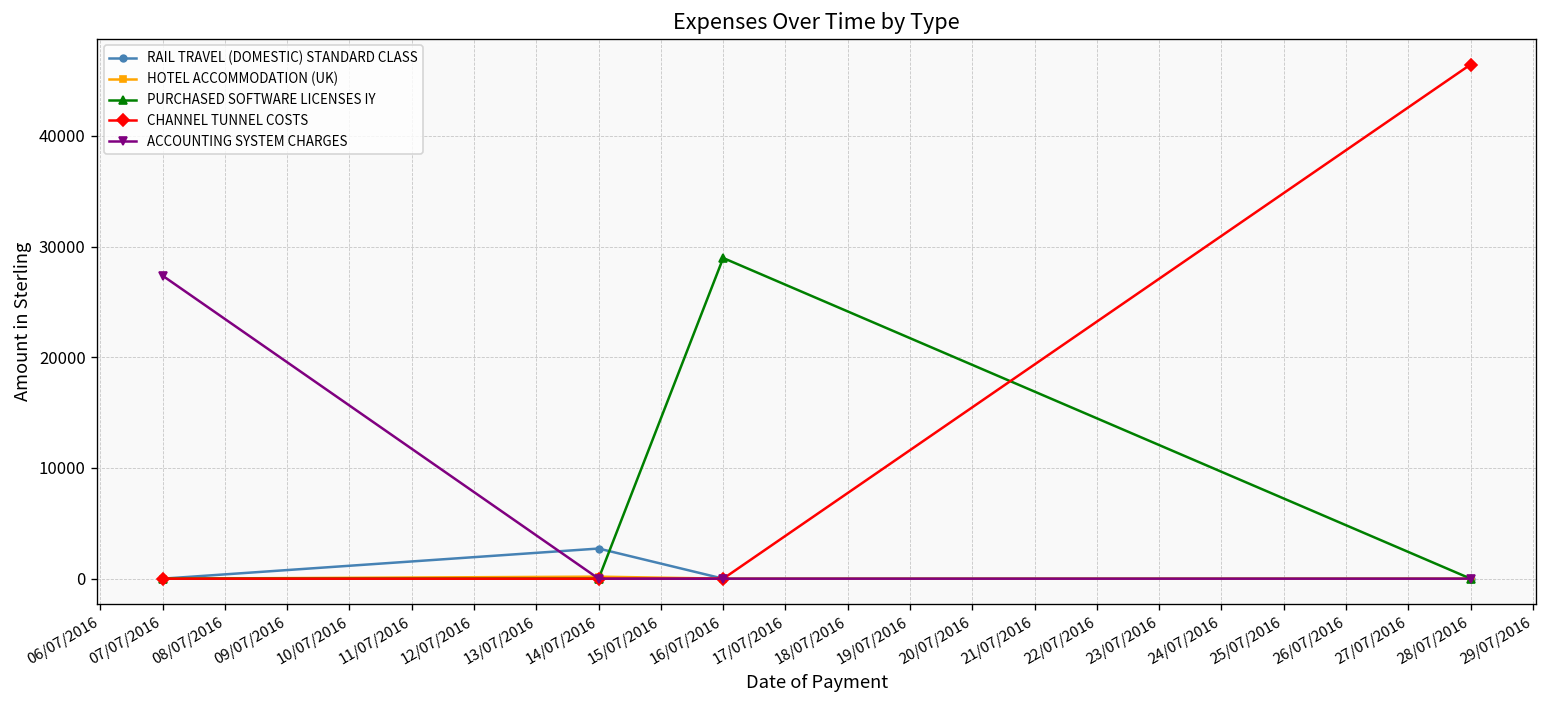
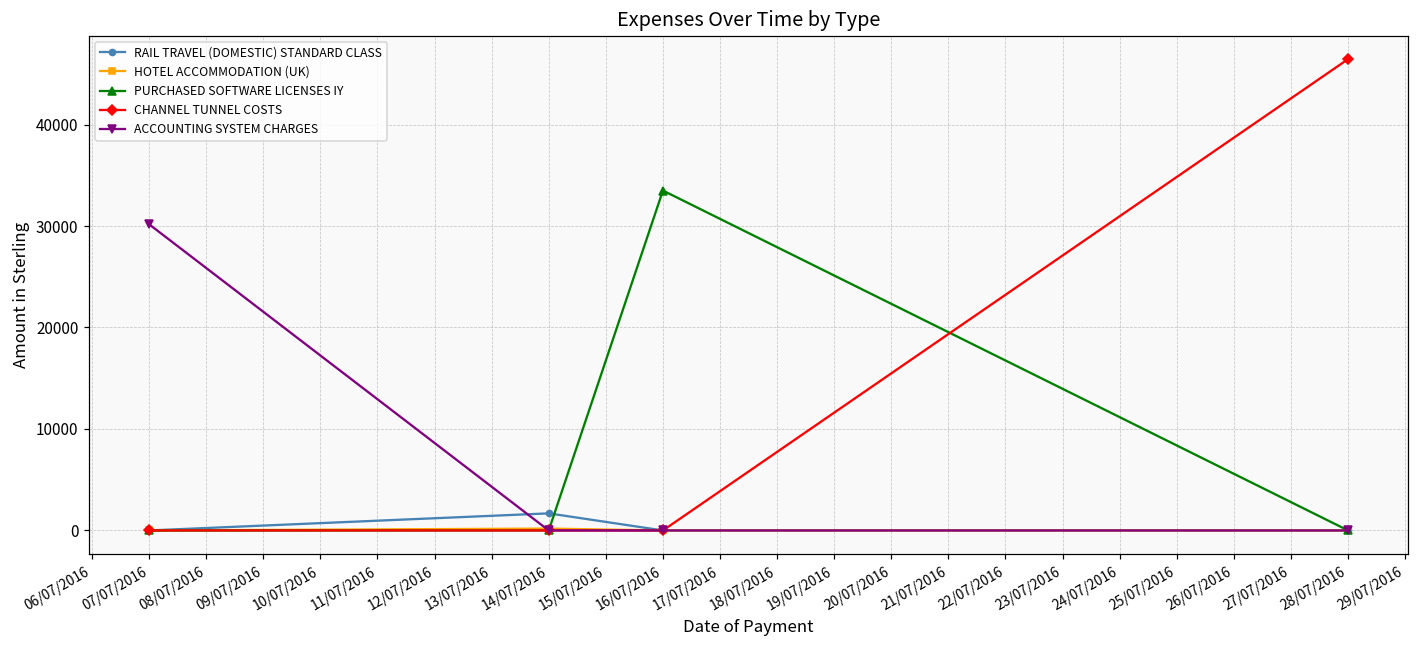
ACCOUNTING SYSTEM CHARGES, 07/07/2016: 27000 -> 30000
RAIL TRAVEL (DOMESTIC) STANDARD CLASS, 14/07/2016: 3000 -> 2000
PURCHASED SOFTWARE LICENSES IY, 16/07/2016: 29000 -> 33000
